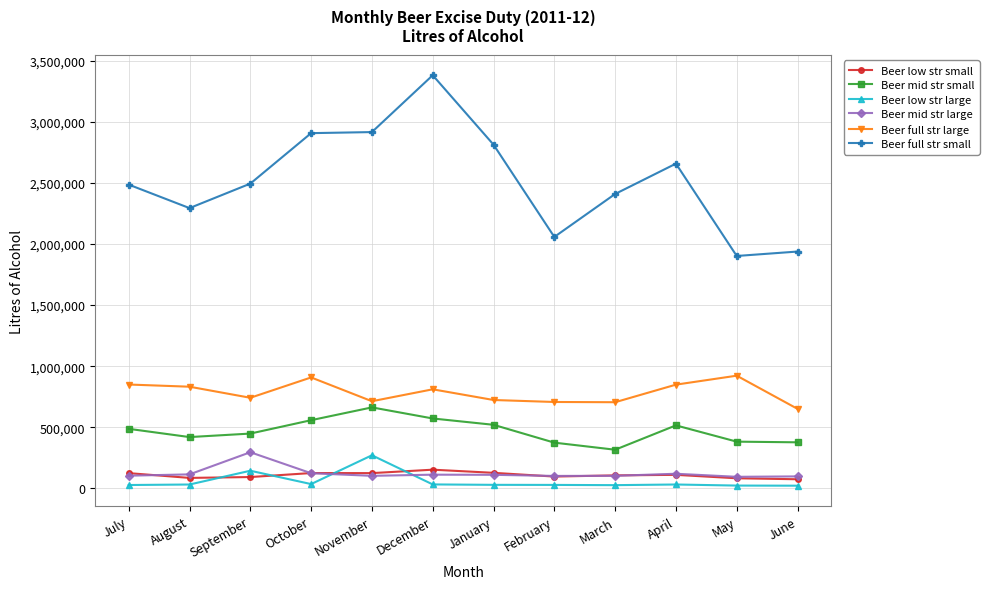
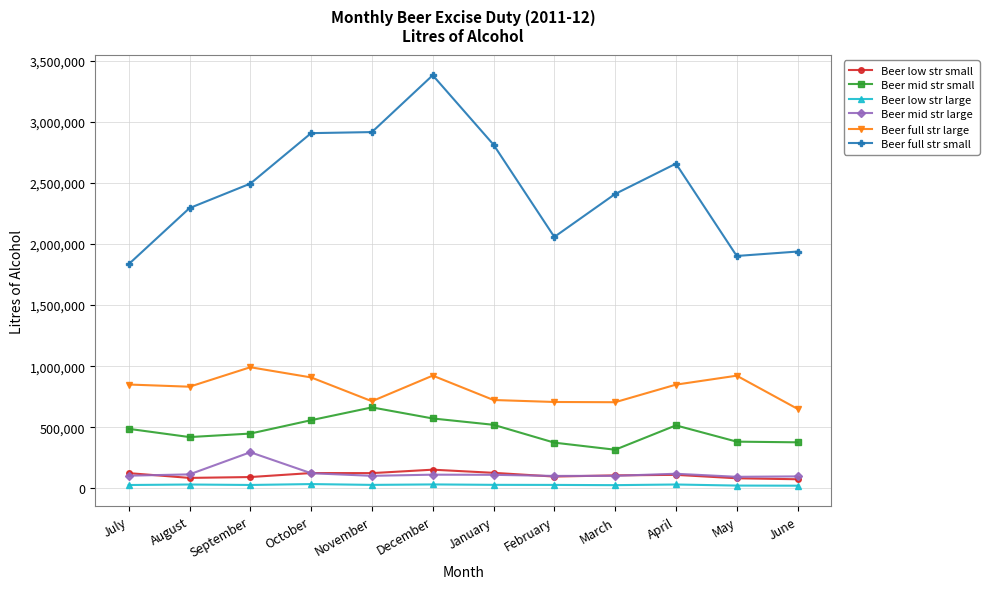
Beer full str small, July: 2,490,000 -> 1,840,000
Beer low str large, September: 140,000 -> 30,000
Beer full str large, September: 740,000 -> 990,000
Beer low str large, November: 270,000 -> 30,000
Beer full str large, December: 810,000 -> 920,000
